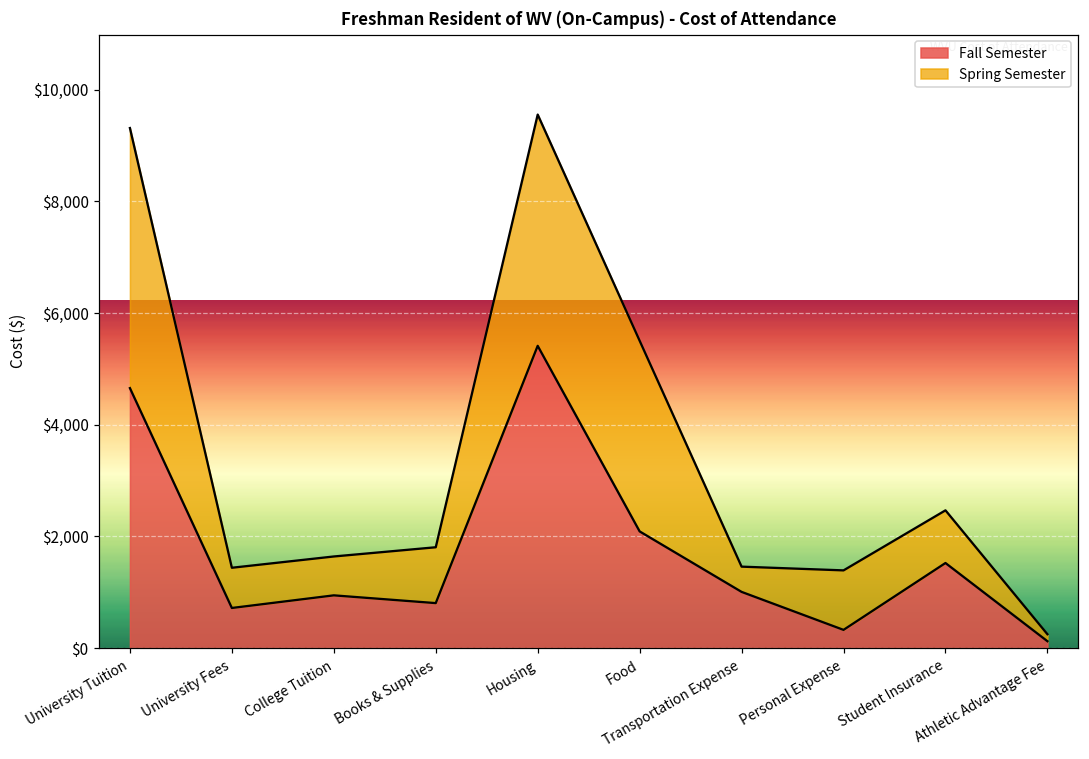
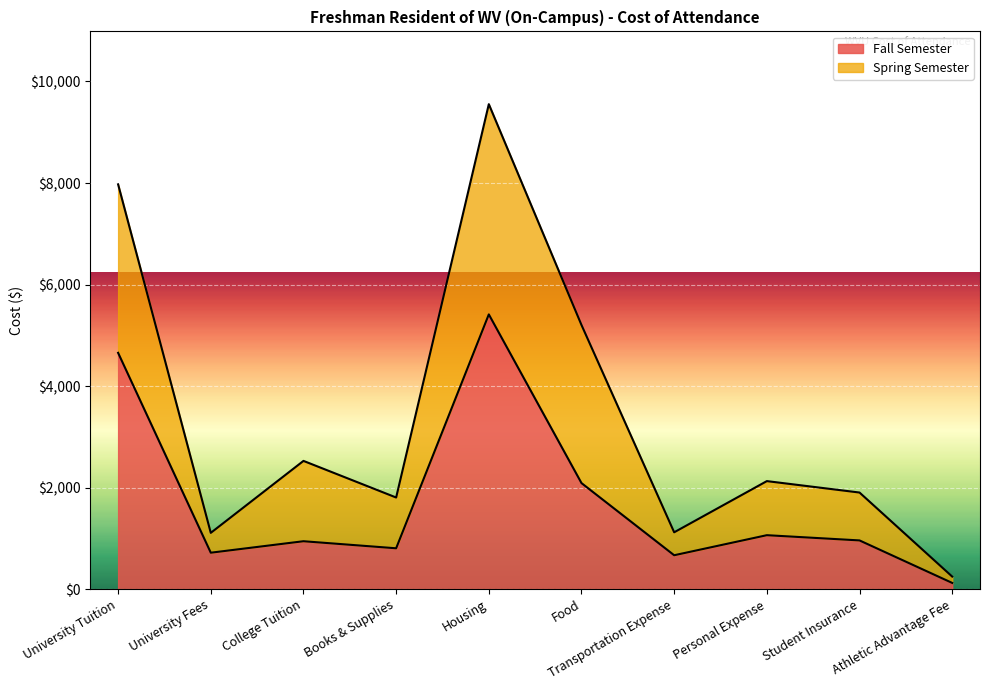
Spring Semester, University Tuition: $4,700 -> $3,300
Spring Semester, University Fees: $700 -> $400
Spring Semester, College Tuition: $700 -> $1,600
Spring Semester, Food: $3,400 -> $3,100
Fall Semester, Transportation Expense: $1,000 -> $700
Fall Semester, Personal Expense: $300 -> $1,100
Fall Semester, Student Insurance: $1,500 -> $1,000
